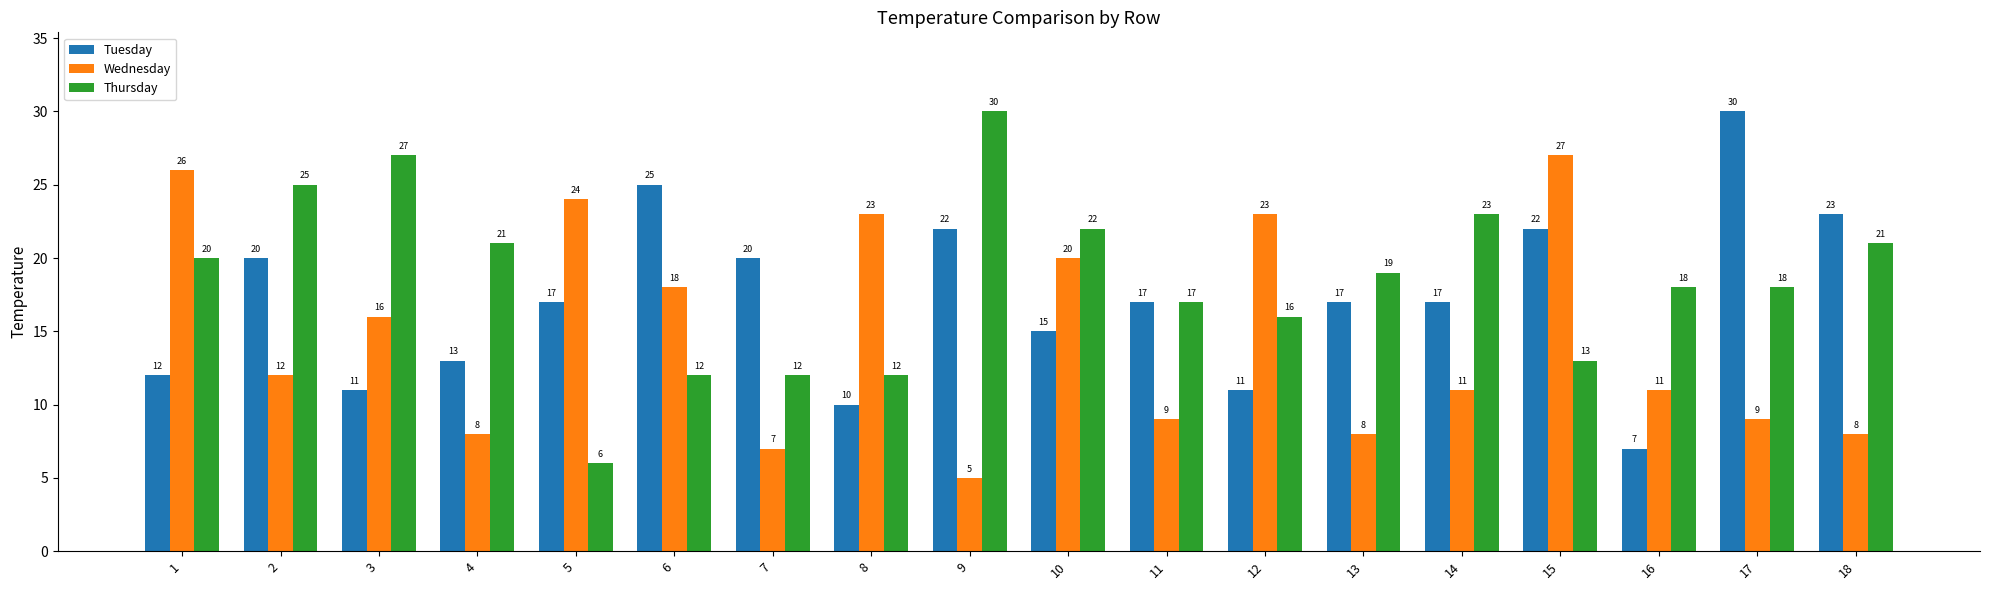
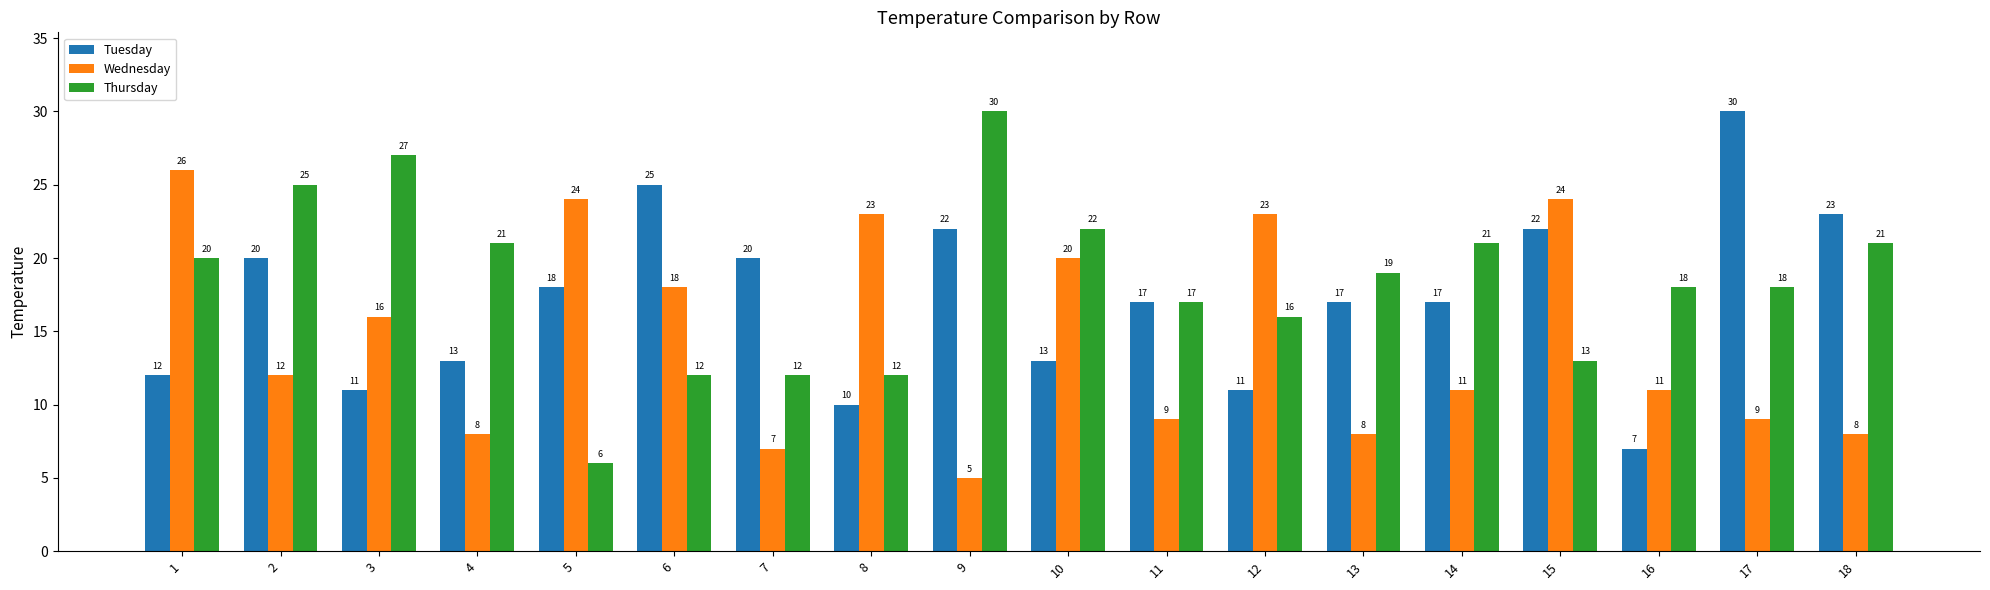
Tuesday, 5: 17 -> 18
Tuesday, 10: 15 -> 13
Thursday, 14: 23 -> 21
Wednesday, 15: 27 -> 24
